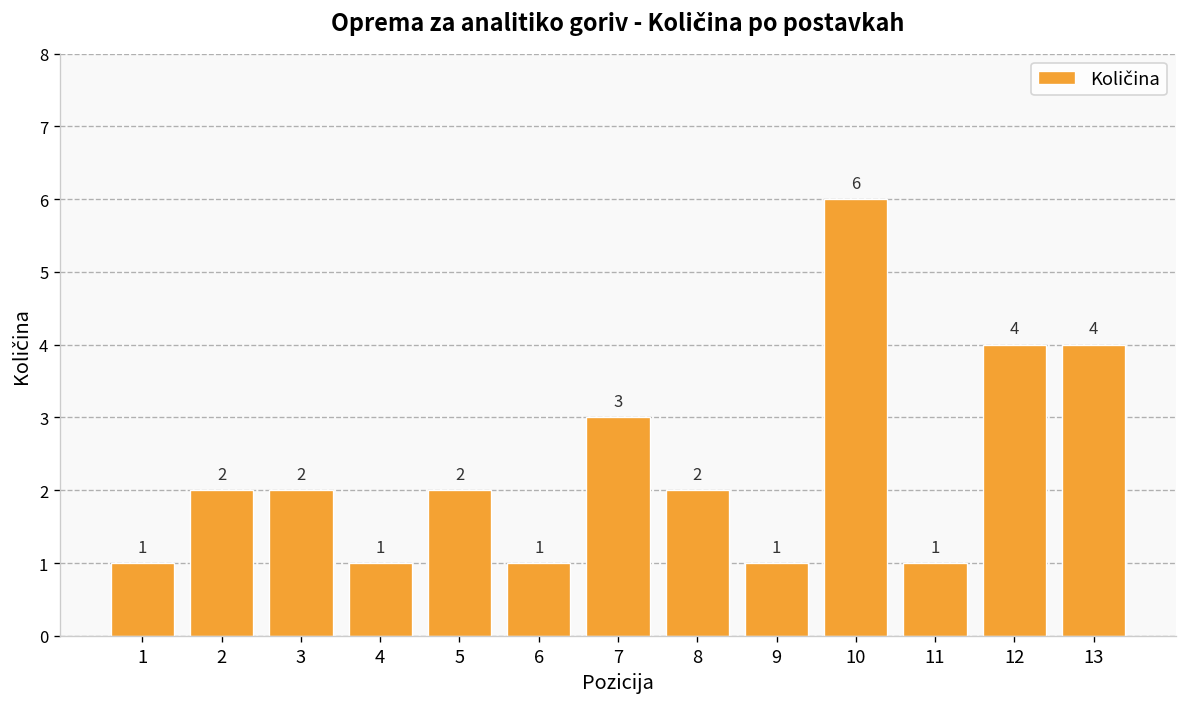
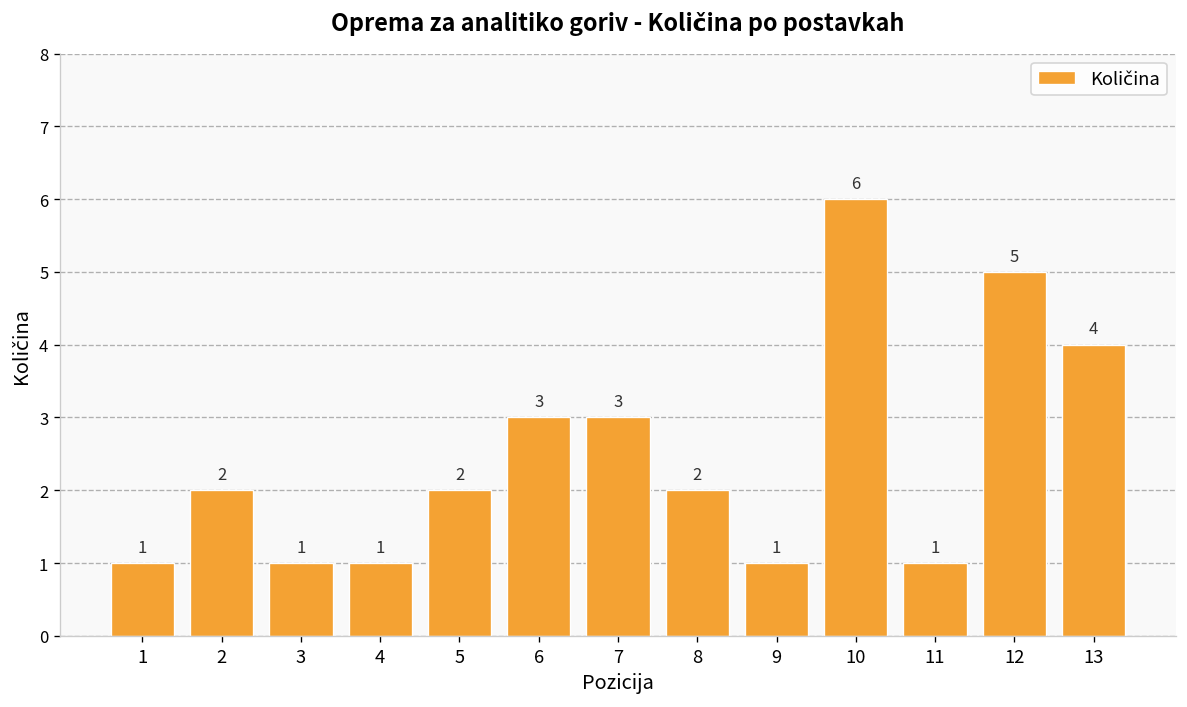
3: 2 -> 1
6: 1 -> 3
12: 4 -> 5
